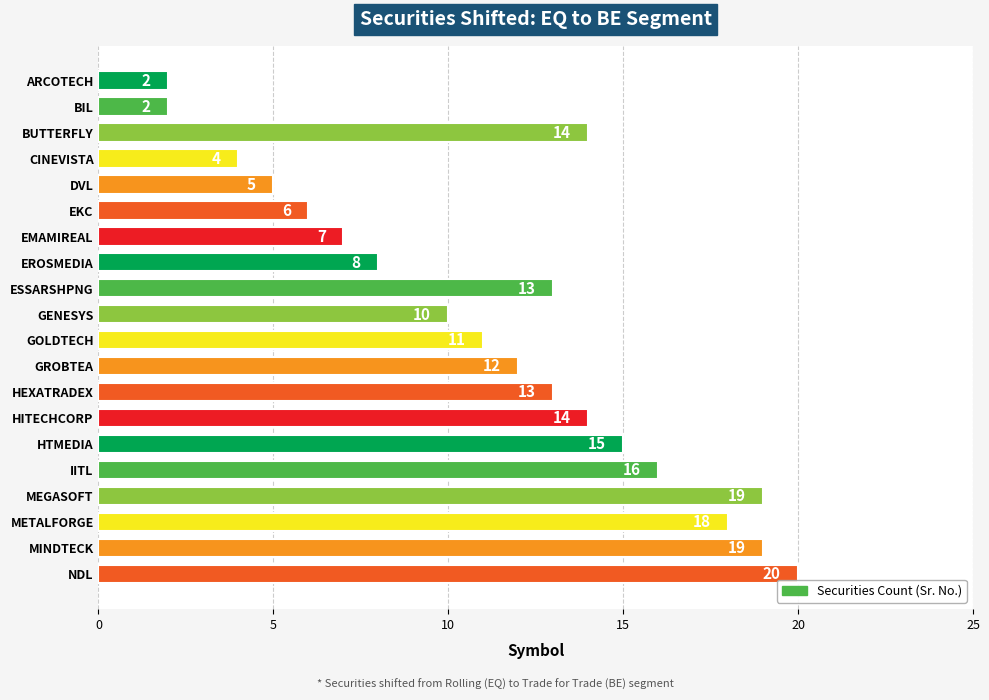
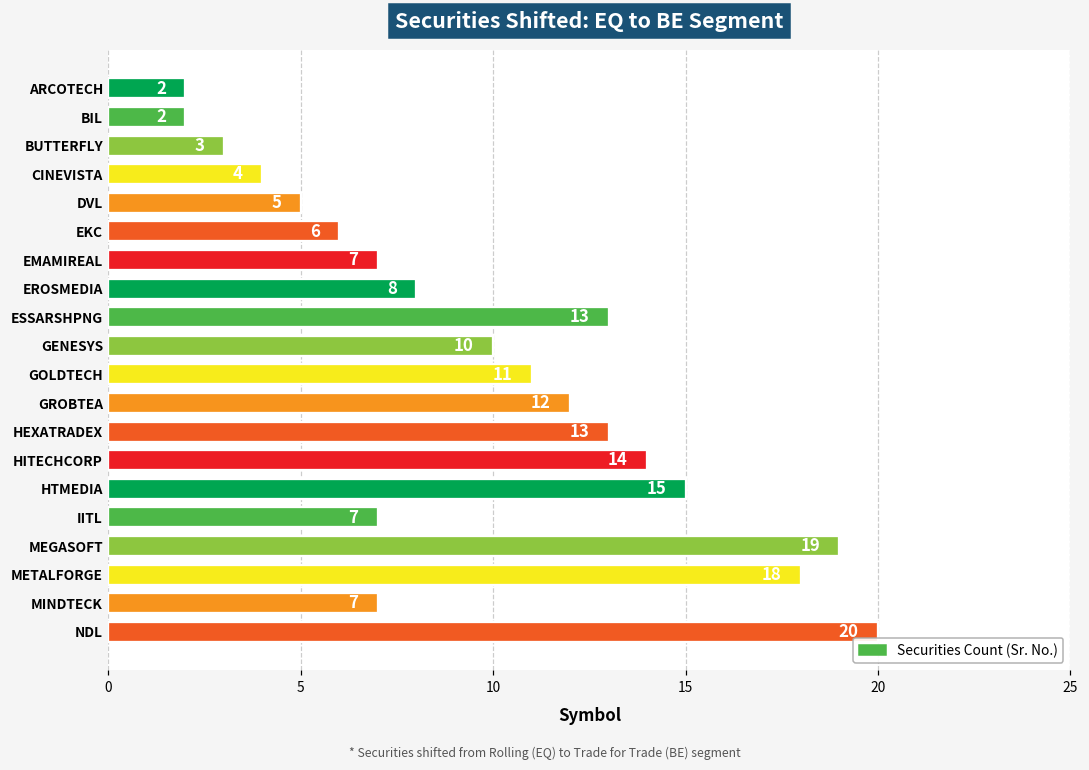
BUTTERFLY: 14 -> 3
IITL: 16 -> 7
MINDTECK: 19 -> 7
